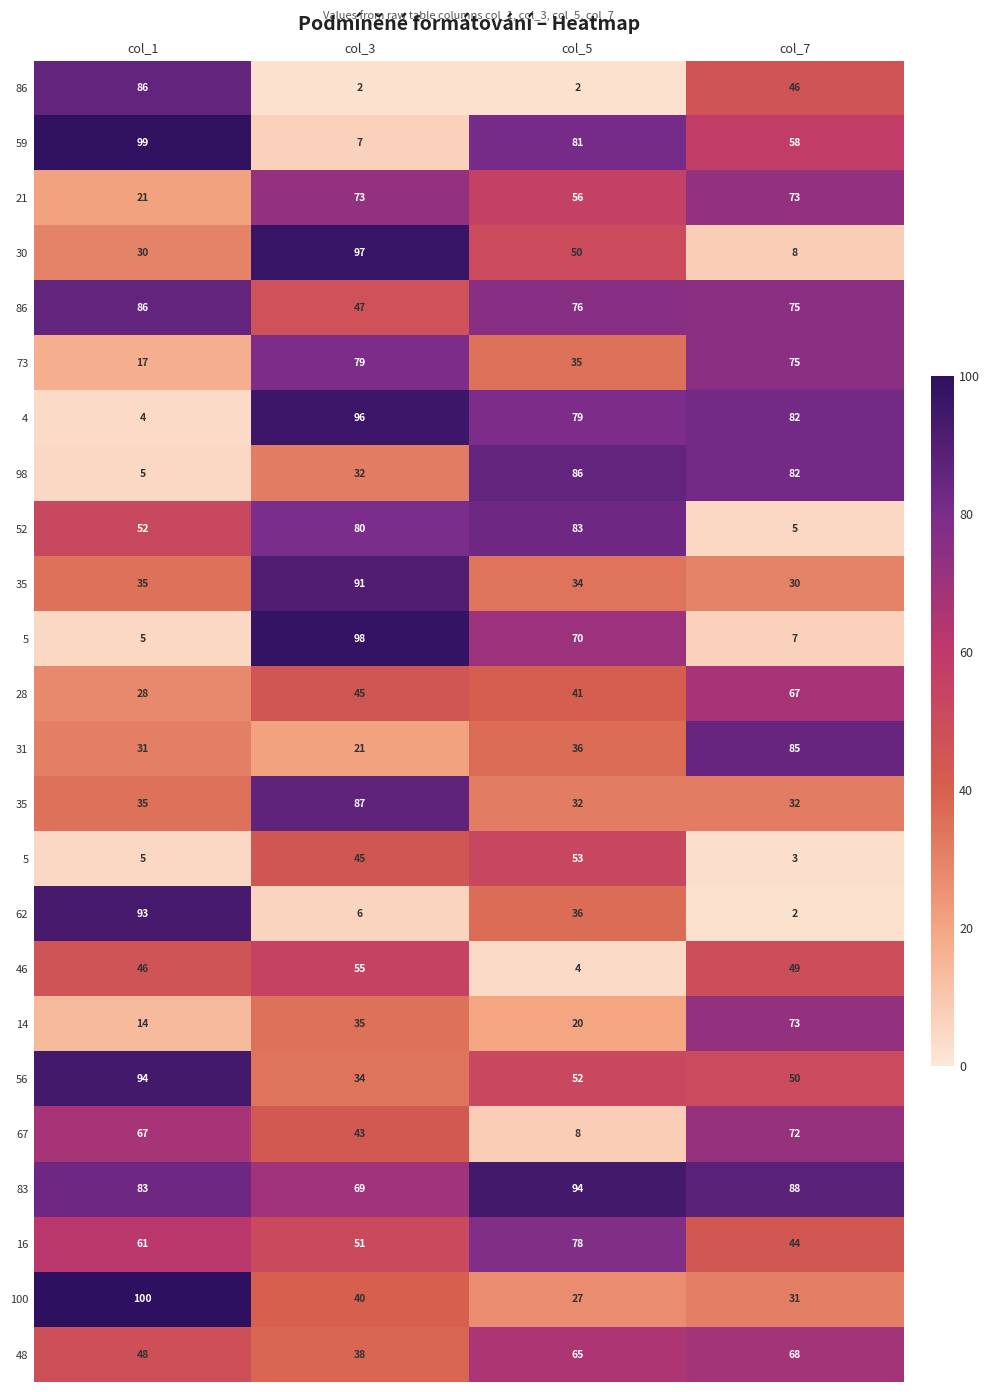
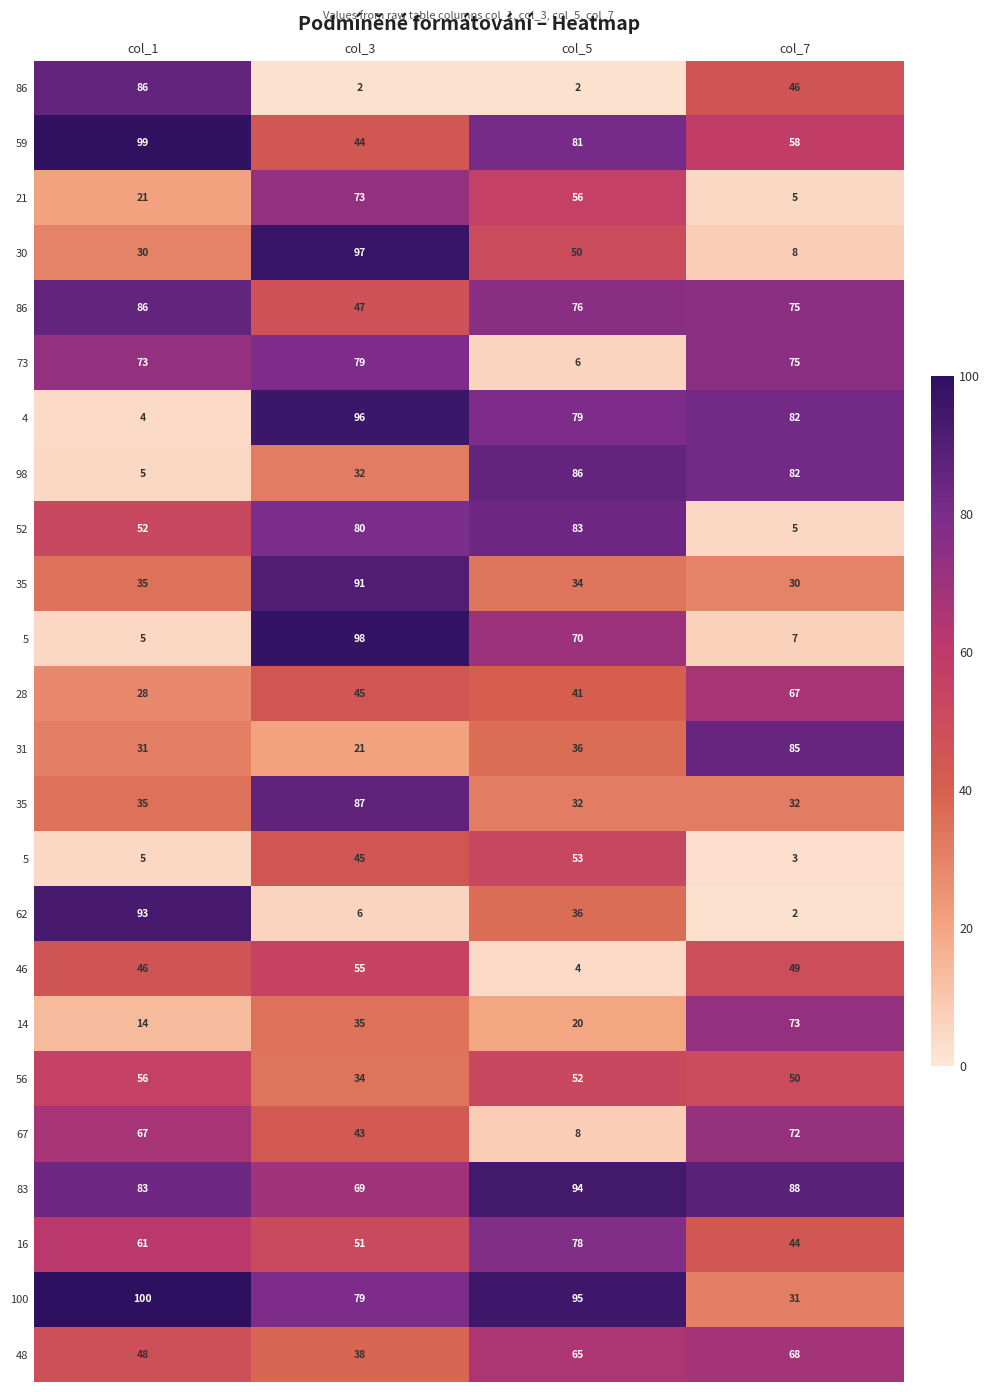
59, col_3: 7 -> 44
21, col_7: 73 -> 5
73, col_1: 17 -> 73
73, col_5: 35 -> 6
56, col_1: 94 -> 56
100, col_3: 40 -> 79
100, col_5: 27 -> 95
